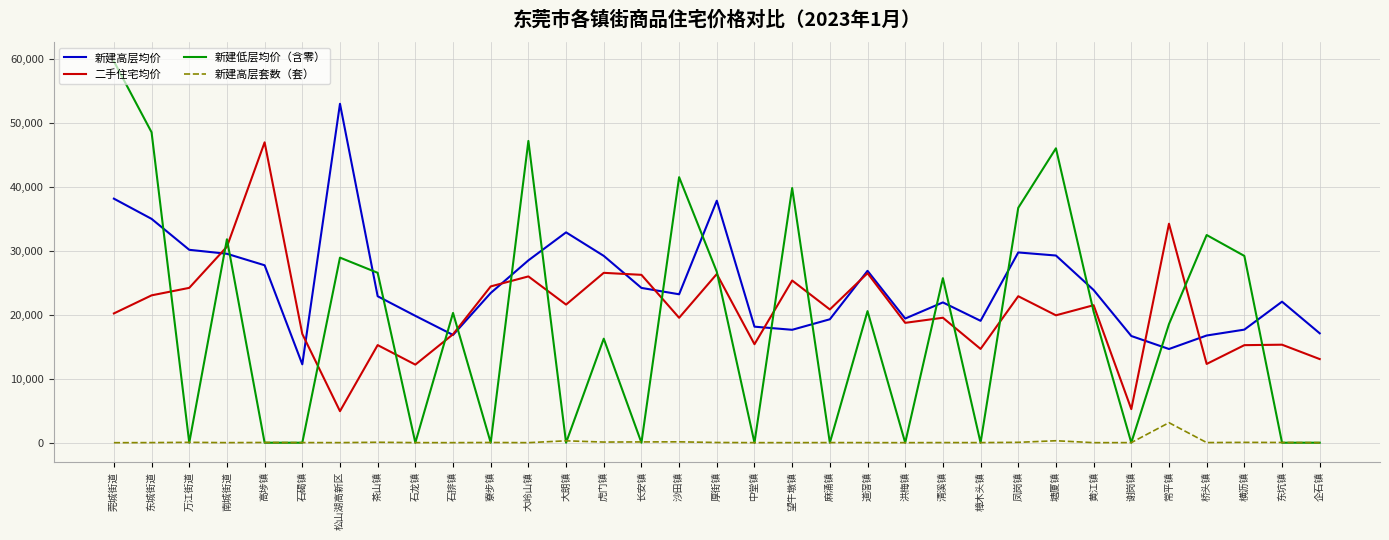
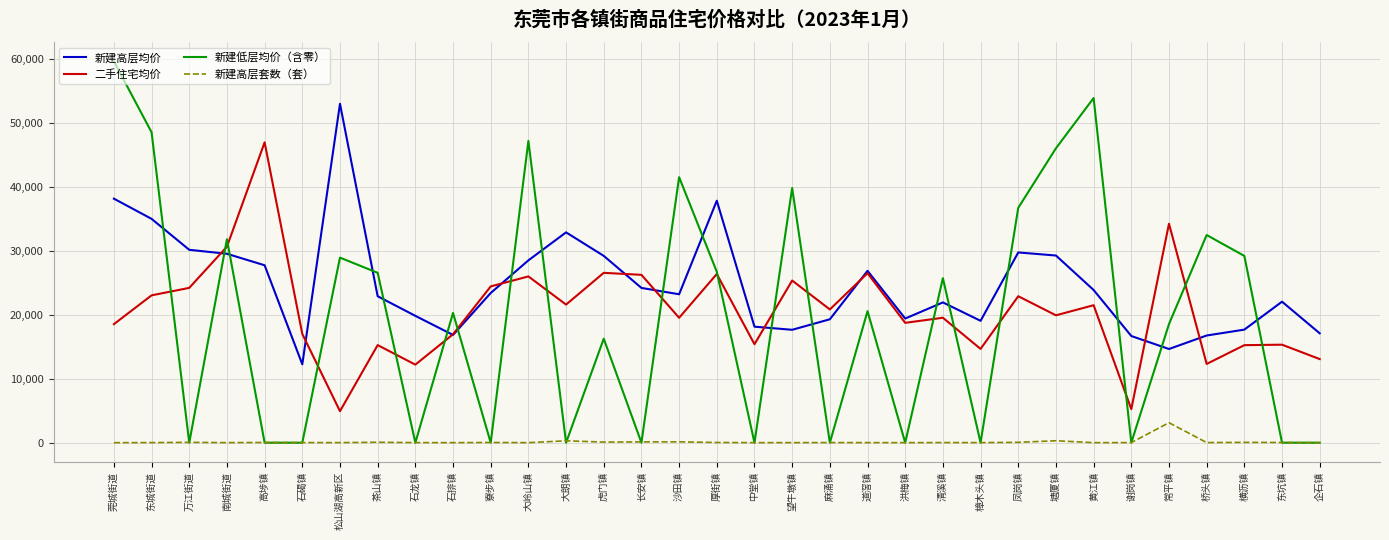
二手住宅均价, 莞城街道: 20,000 -> 19,000
新建低层均价（含零）, 黄江镇: 21,000 -> 54,000
